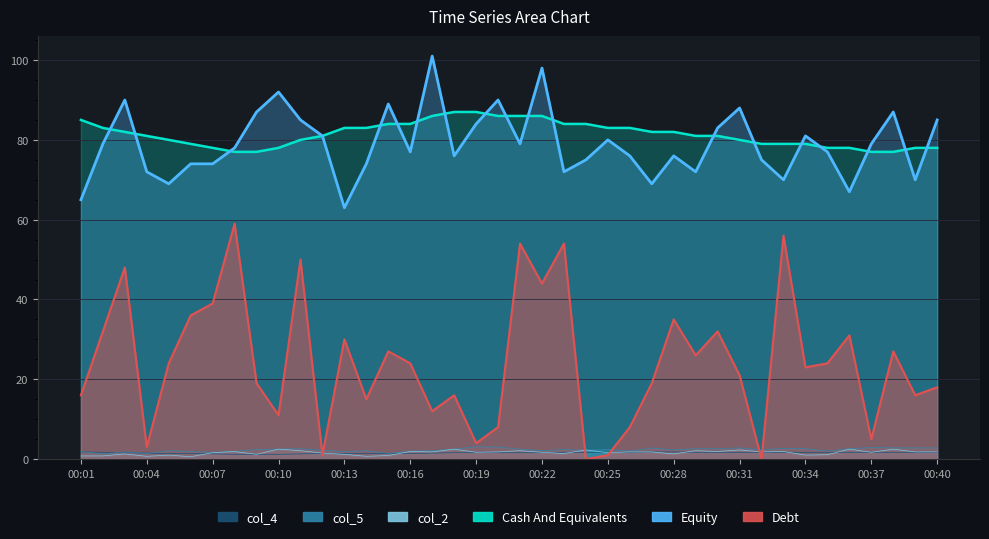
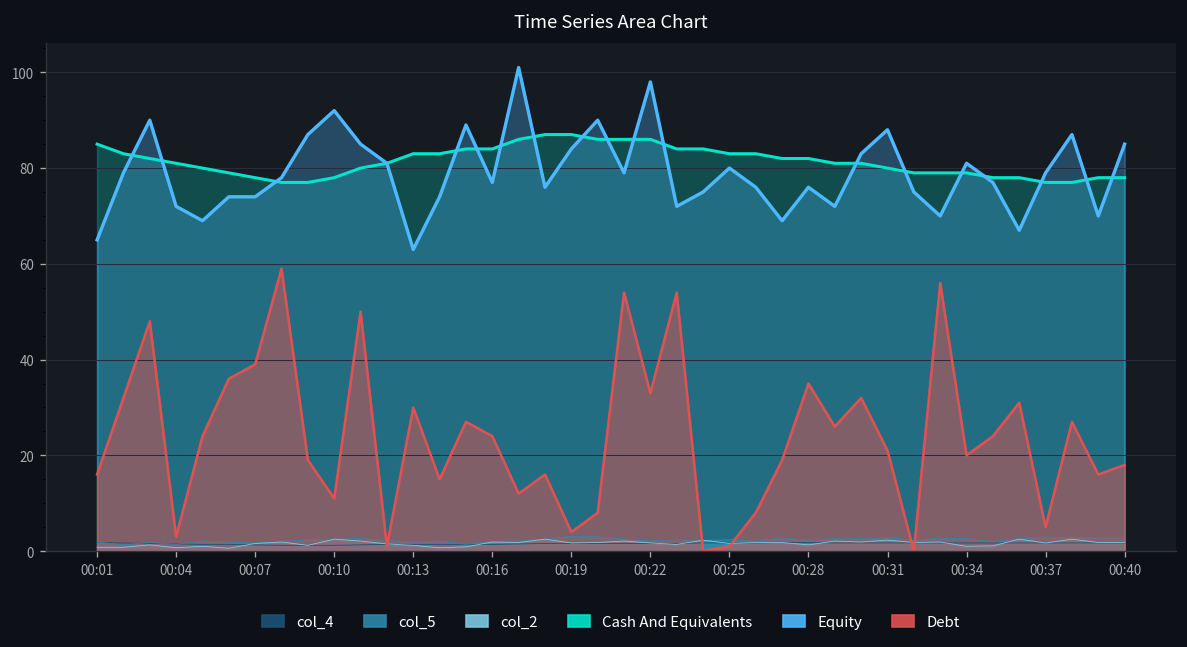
Debt, 00:22: 44 -> 33
Debt, 00:34: 23 -> 20
